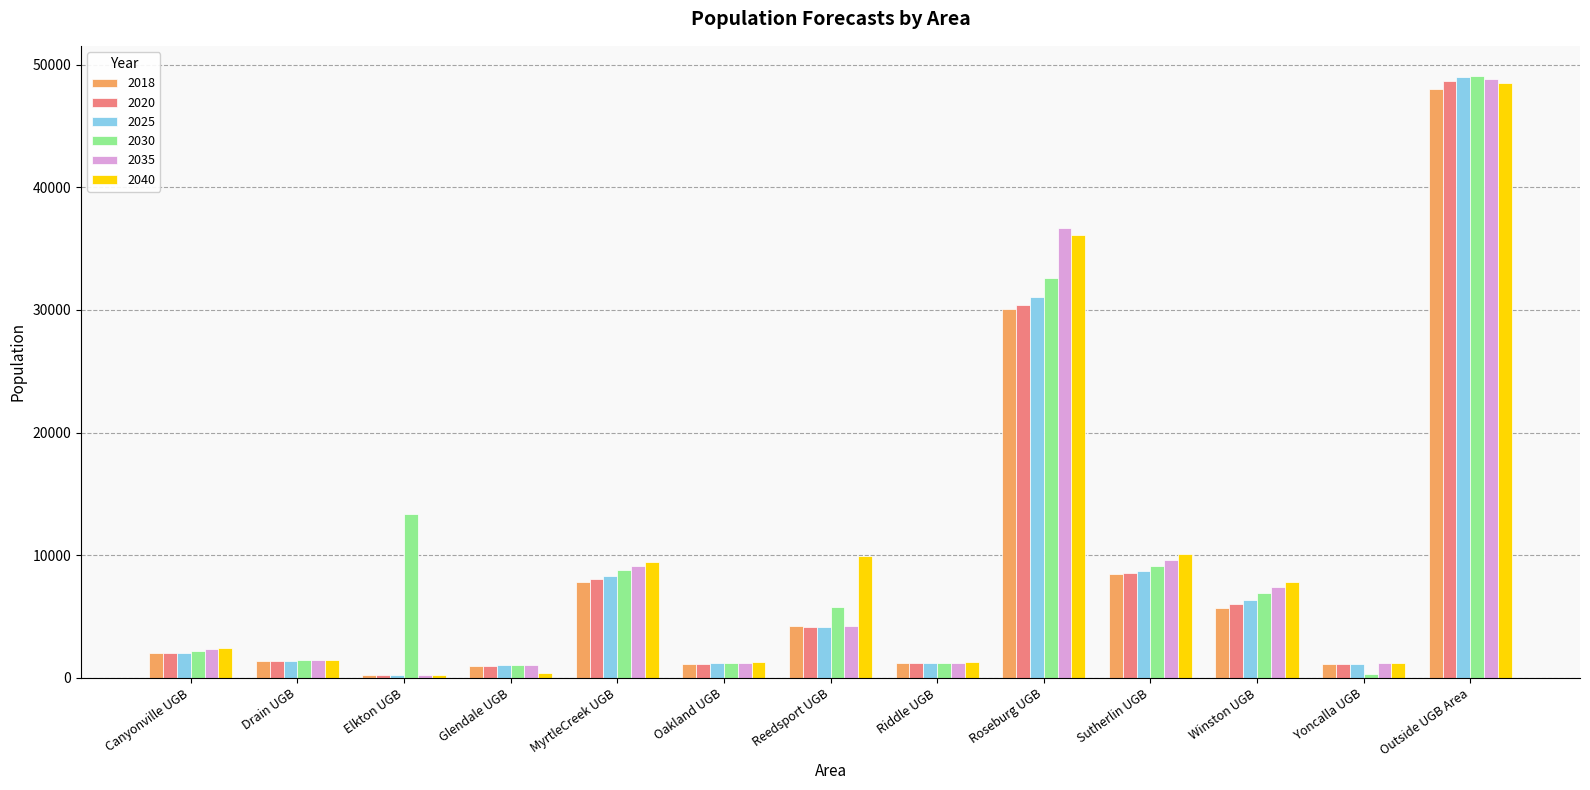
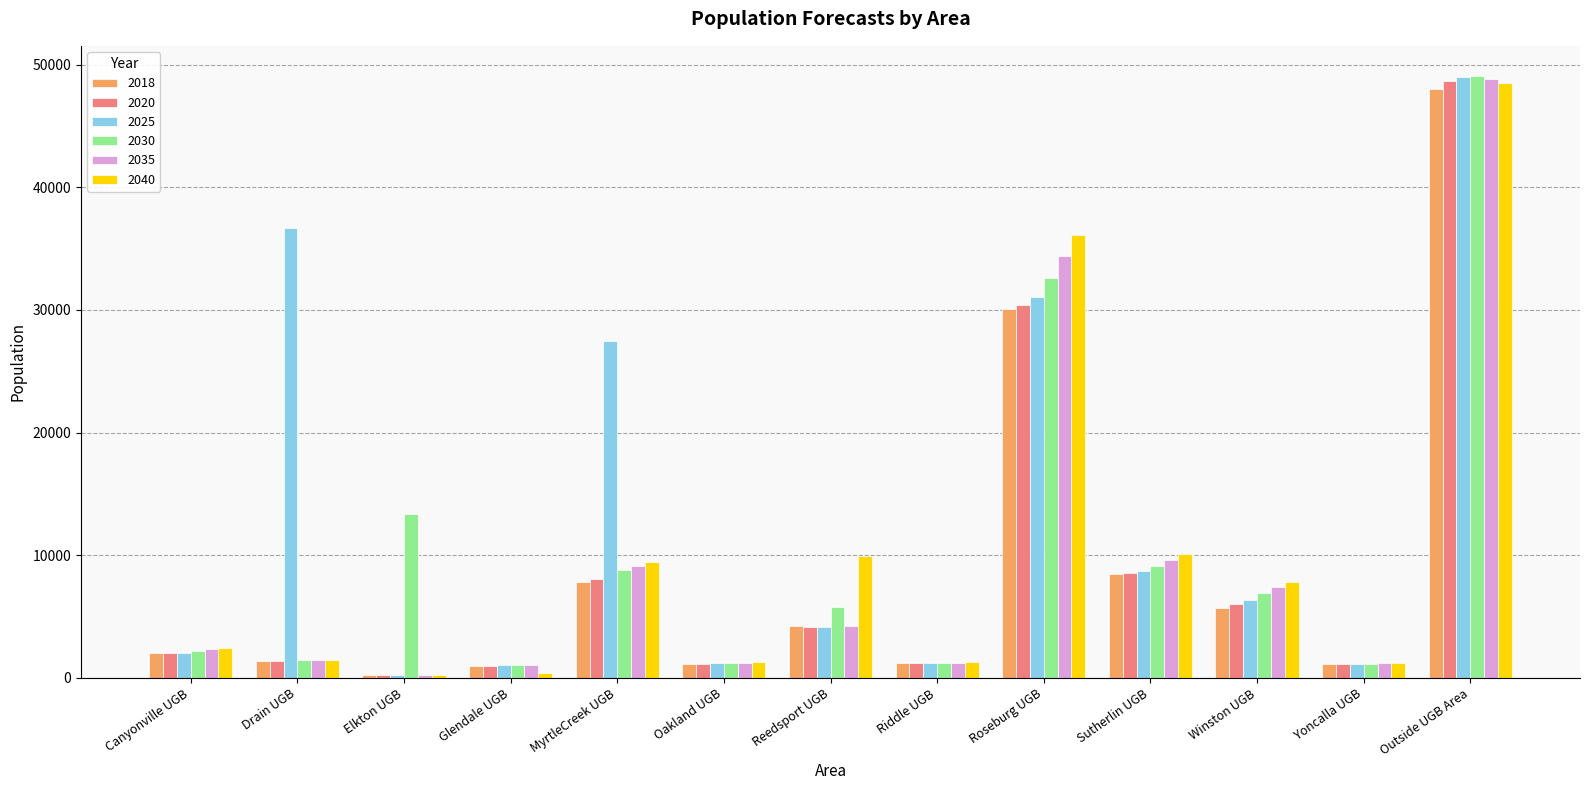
2025, Drain UGB: 1400 -> 36700
2025, MyrtleCreek UGB: 8300 -> 27500
2035, Roseburg UGB: 36700 -> 34400
2030, Yoncalla UGB: 300 -> 1200
